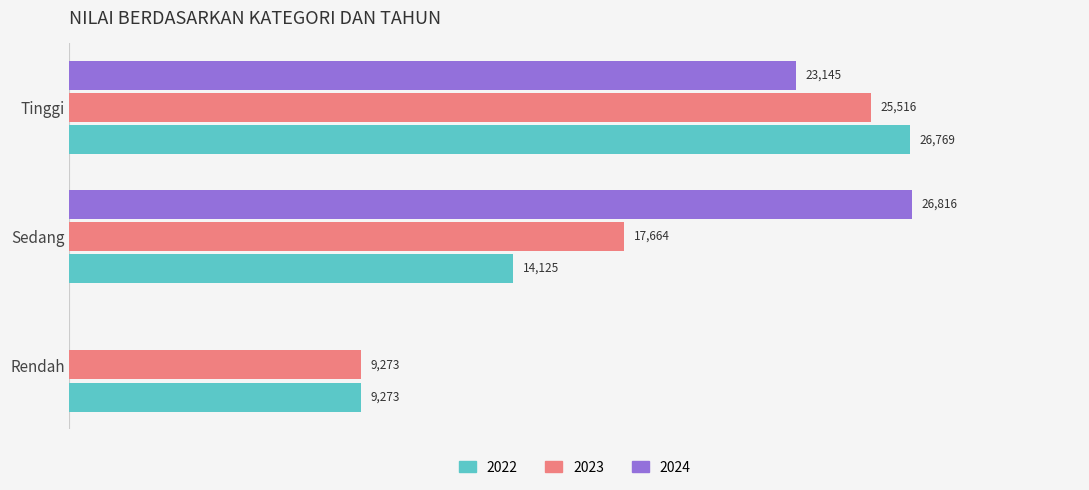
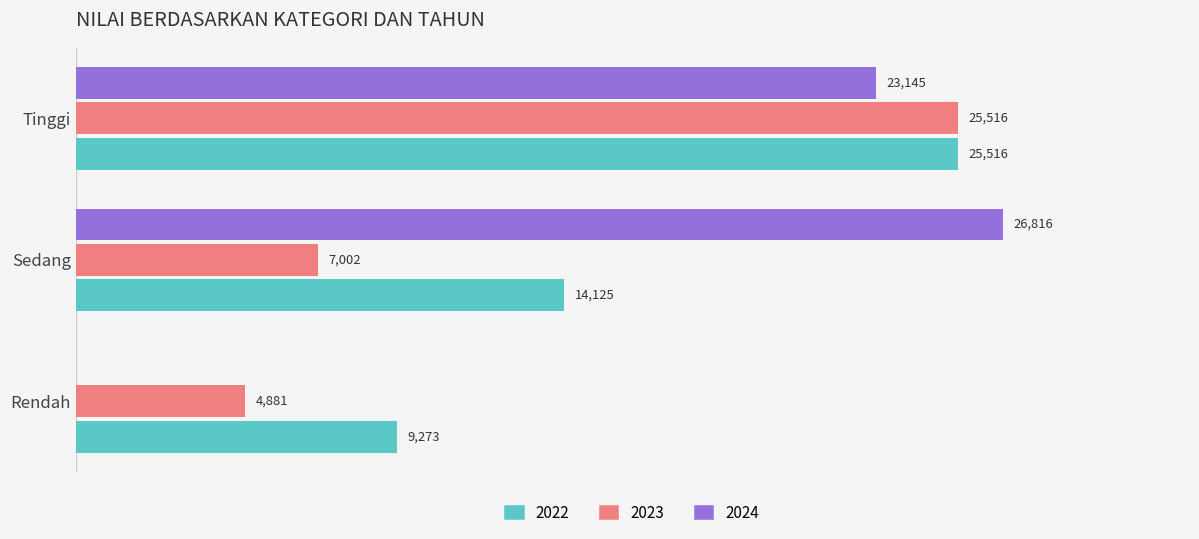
2022, Tinggi: 26,769 -> 25,516
2023, Sedang: 17,664 -> 7,002
2023, Rendah: 9,273 -> 4,881
